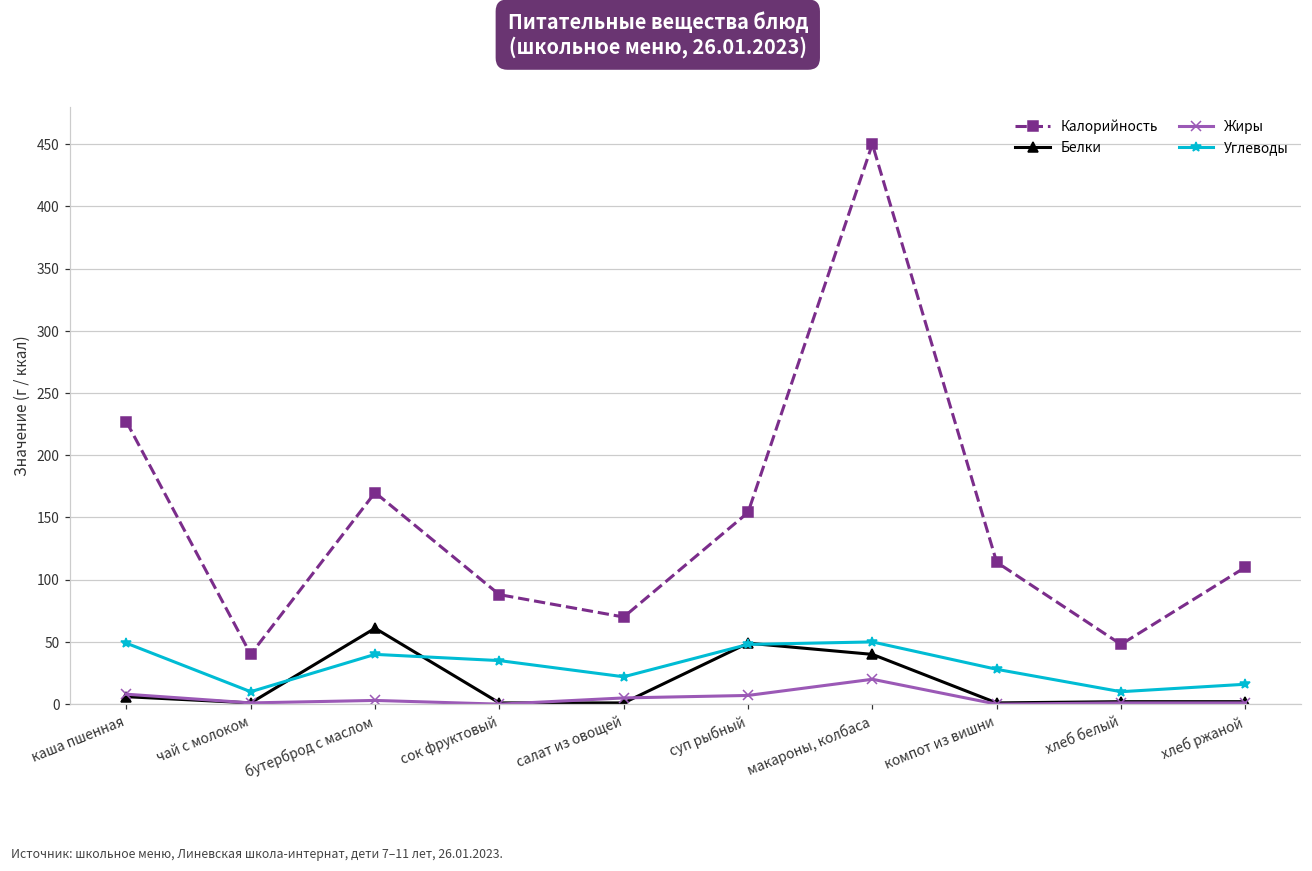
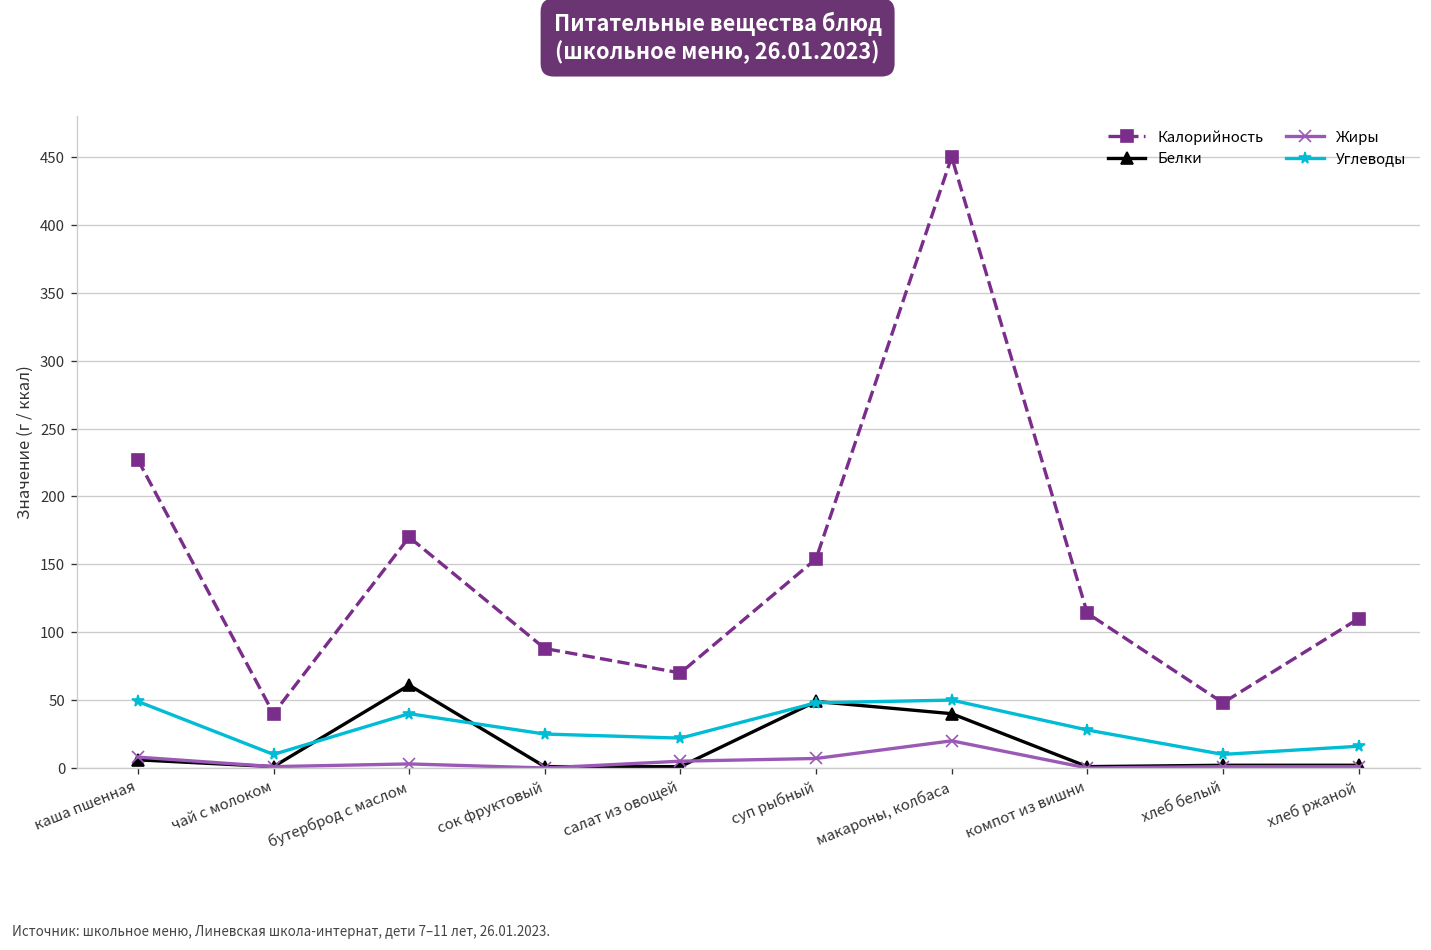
Углеводы, сок фруктовый: 35 -> 25
